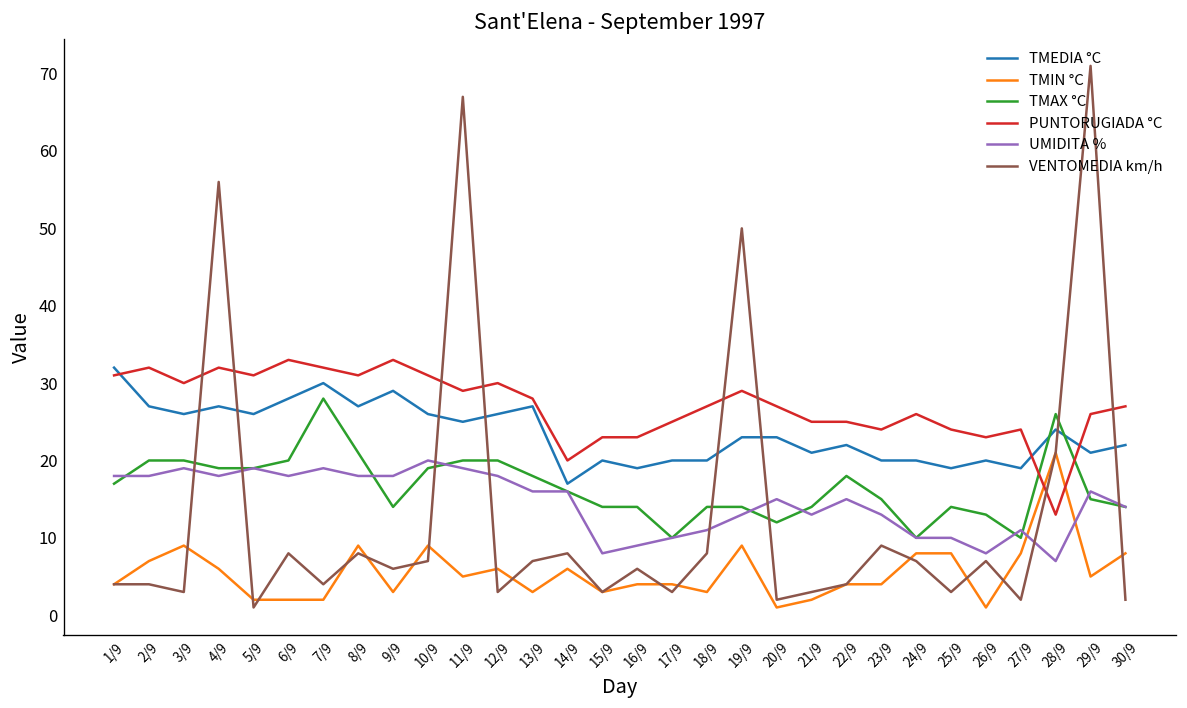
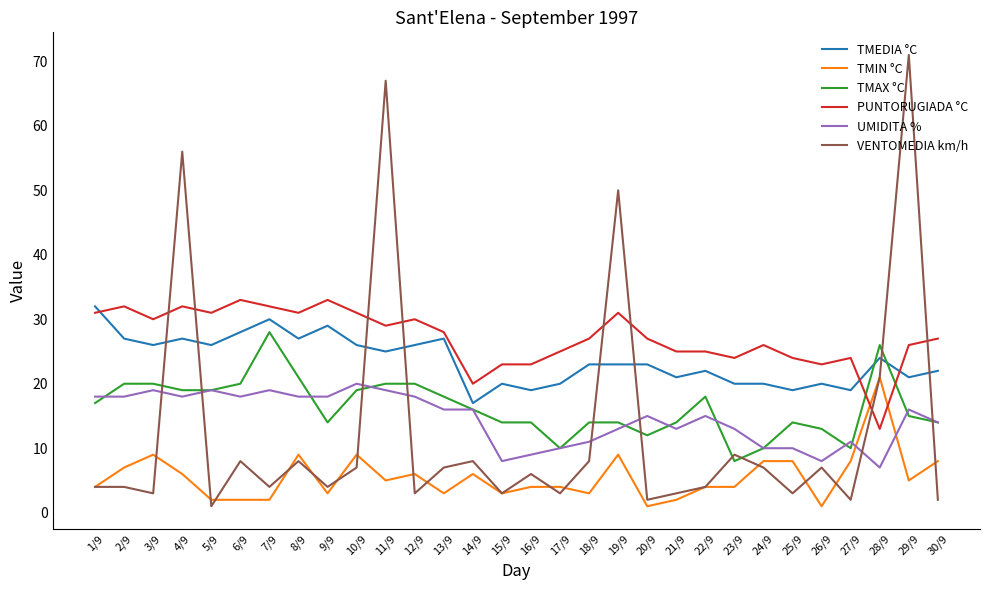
VENTOMEDIA km/h, 9/9: 6 -> 4
TMEDIA °C, 18/9: 20 -> 23
PUNTORUGIADA °C, 19/9: 29 -> 31
TMAX °C, 23/9: 15 -> 8
